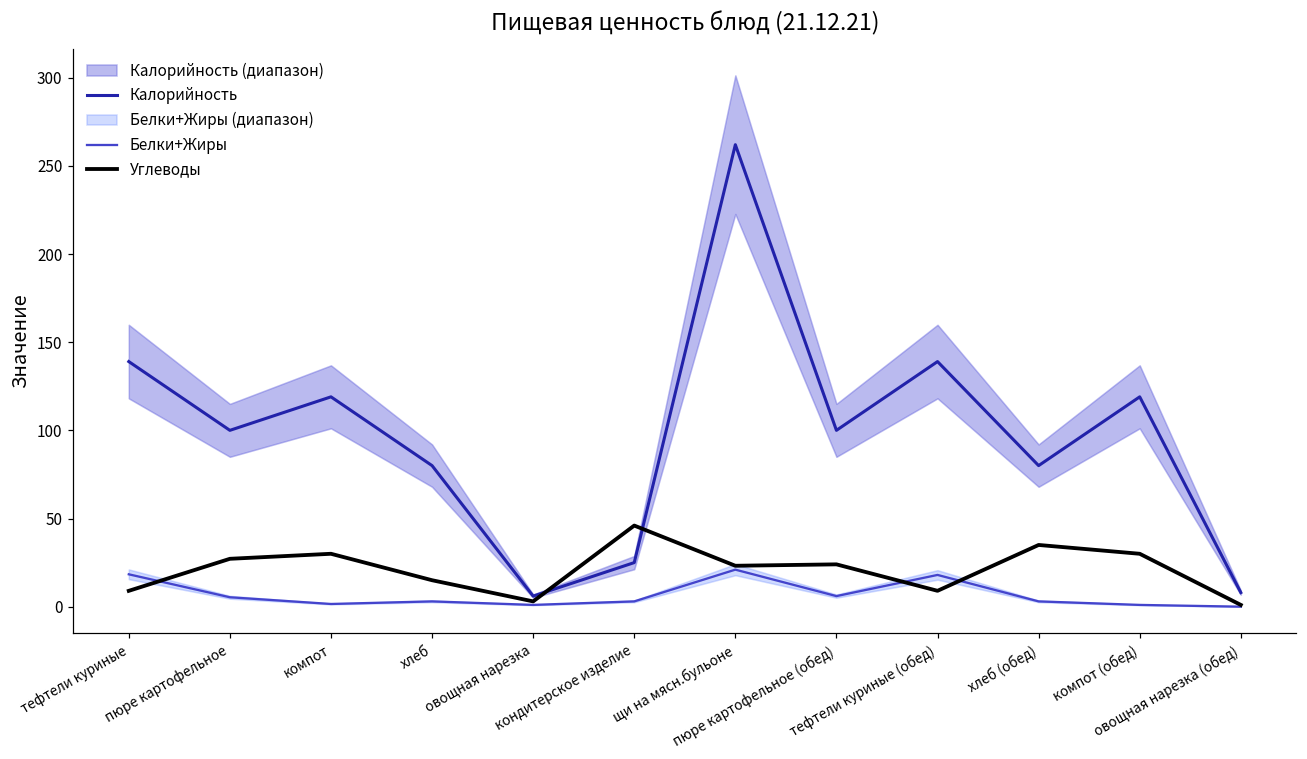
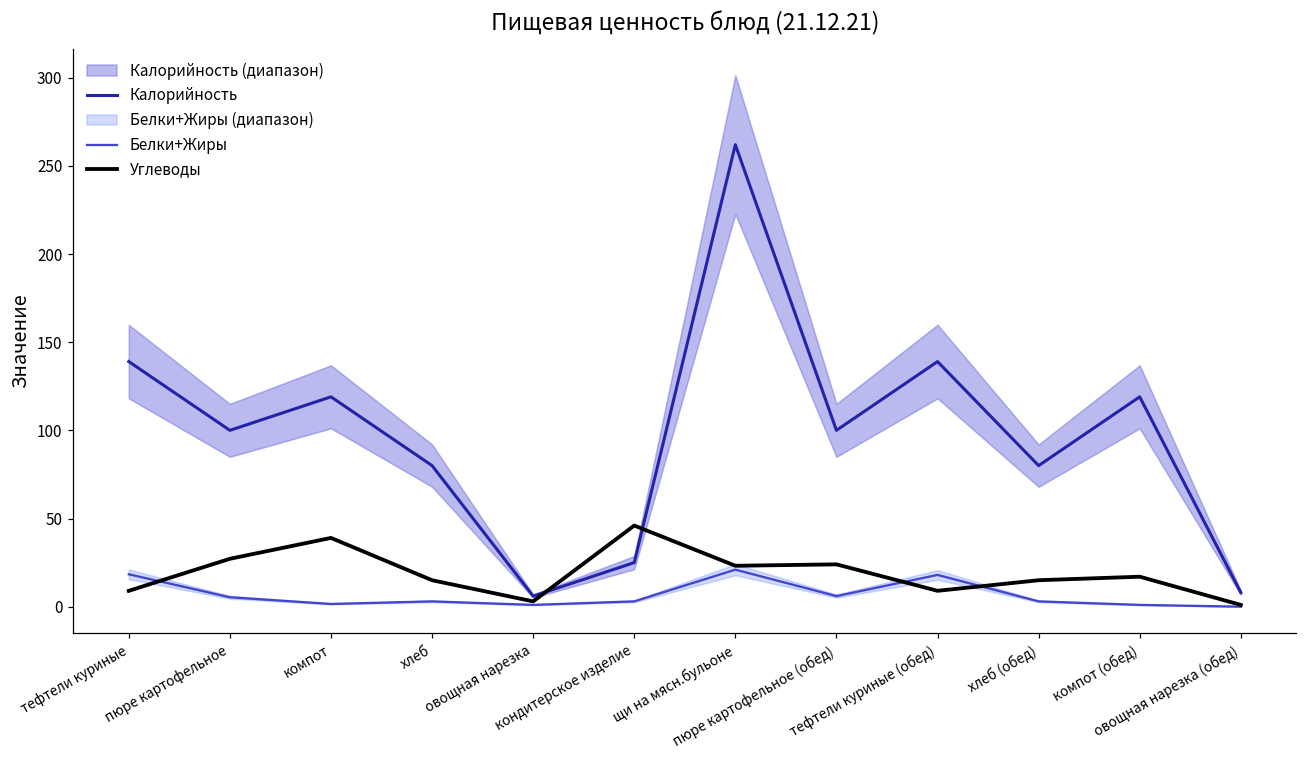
Углеводы, компот: 30 -> 39
Углеводы, хлеб (обед): 35 -> 15
Углеводы, компот (обед): 30 -> 17
